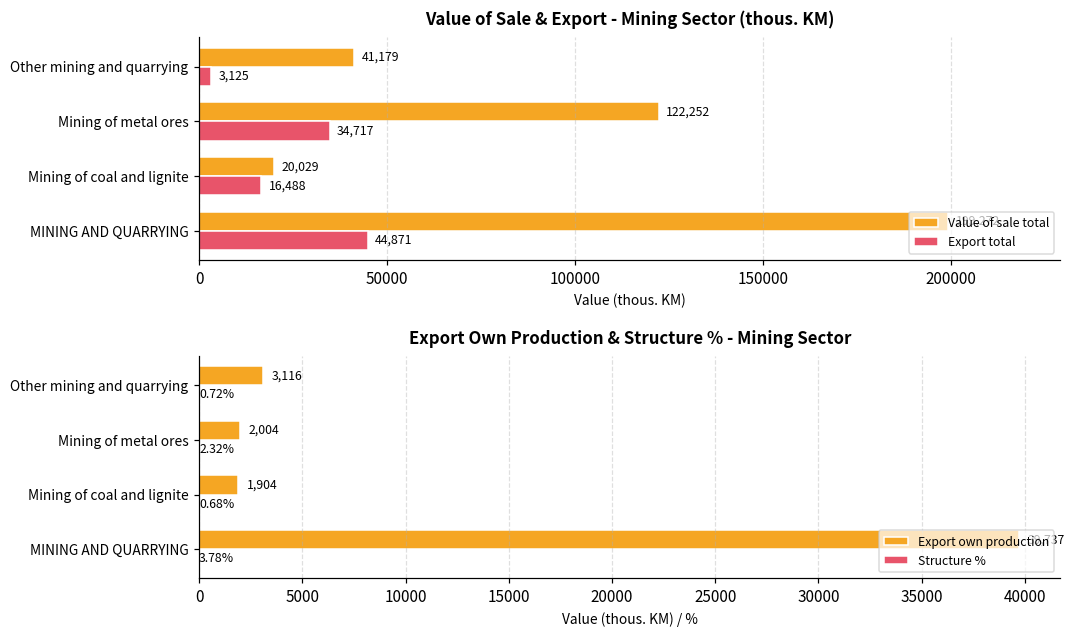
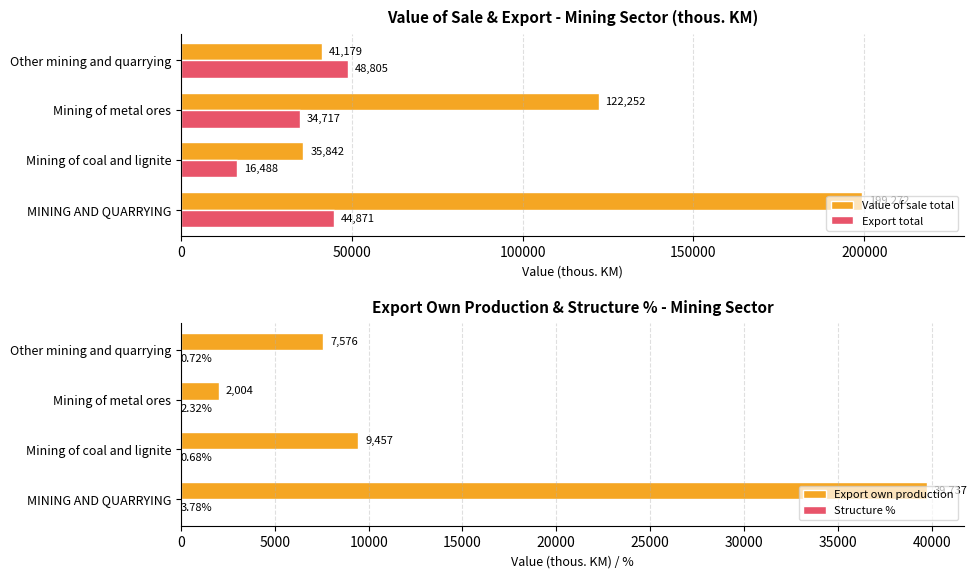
Value of Sale & Export - Mining Sector (thous. KM), Export total, Other mining and quarrying: 3,125 -> 48,805
Value of Sale & Export - Mining Sector (thous. KM), Value of sale total, Mining of coal and lignite: 20,029 -> 35,842
Export Own Production & Structure % - Mining Sector, Export own production, Other mining and quarrying: 3,116 -> 7,576
Export Own Production & Structure % - Mining Sector, Export own production, Mining of coal and lignite: 1,904 -> 9,457
